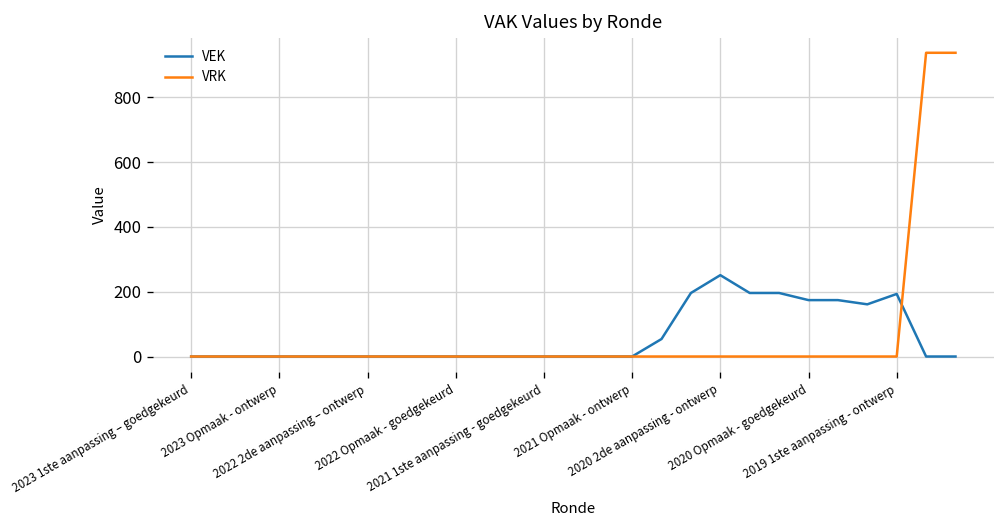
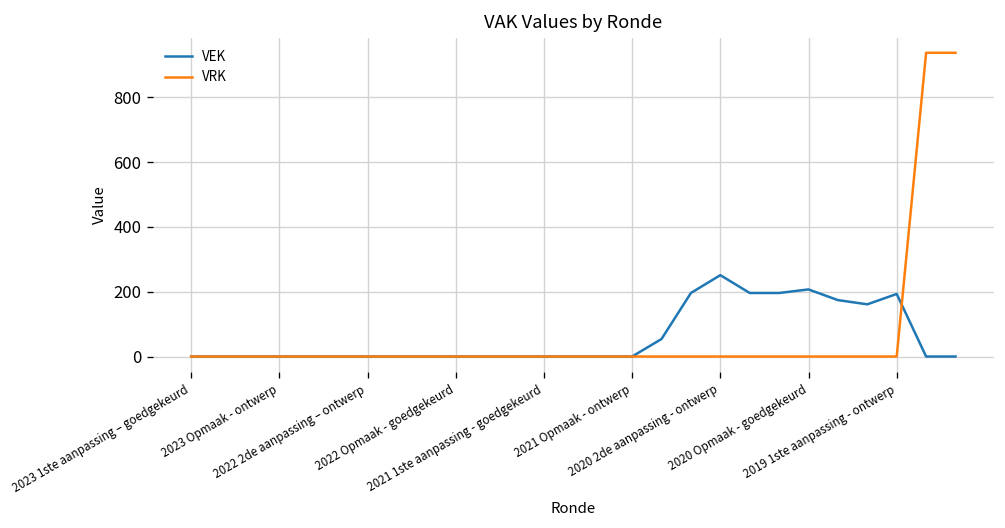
VEK, 2020 Opmaak - goedgekeurd: 170 -> 210
